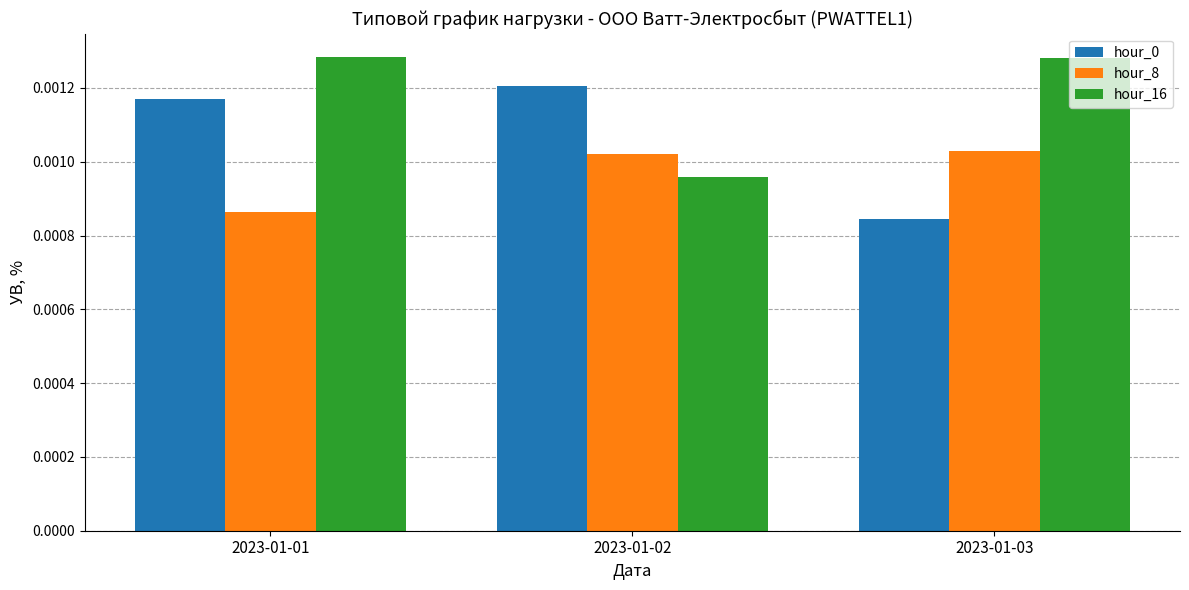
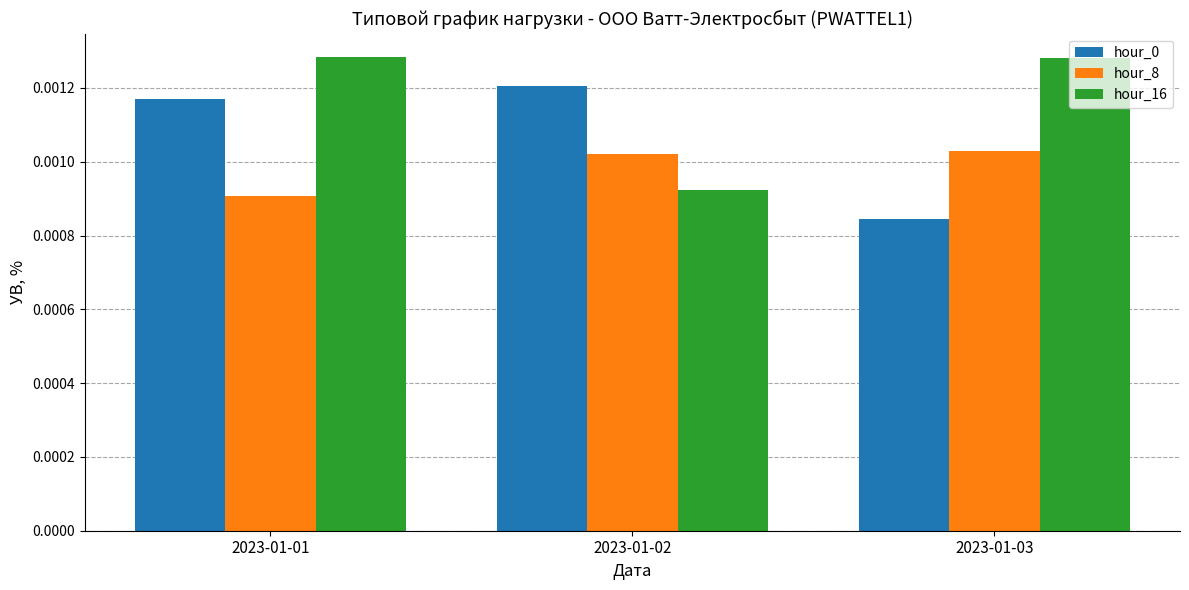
hour_8, 2023-01-01: 0.00086 -> 0.00091
hour_16, 2023-01-02: 0.00096 -> 0.00092
